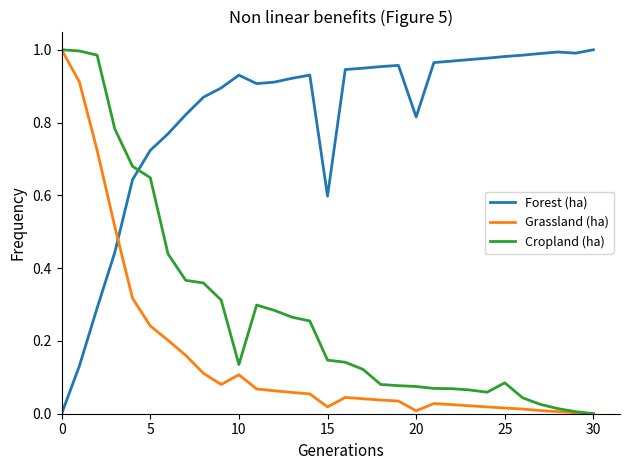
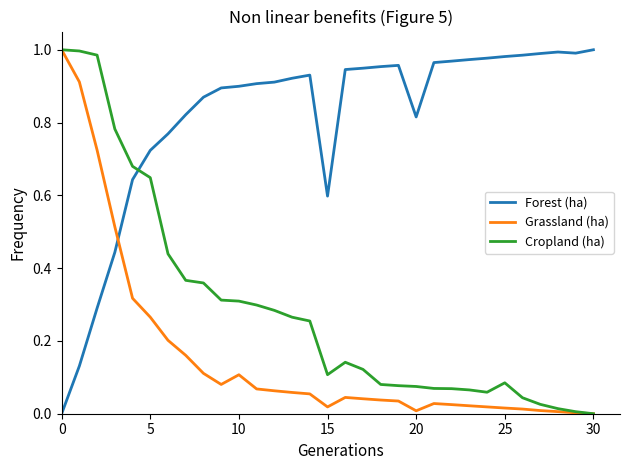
Grassland (ha), 5: 0.24 -> 0.27
Forest (ha), 10: 0.93 -> 0.90
Cropland (ha), 10: 0.14 -> 0.31
Cropland (ha), 15: 0.15 -> 0.11
